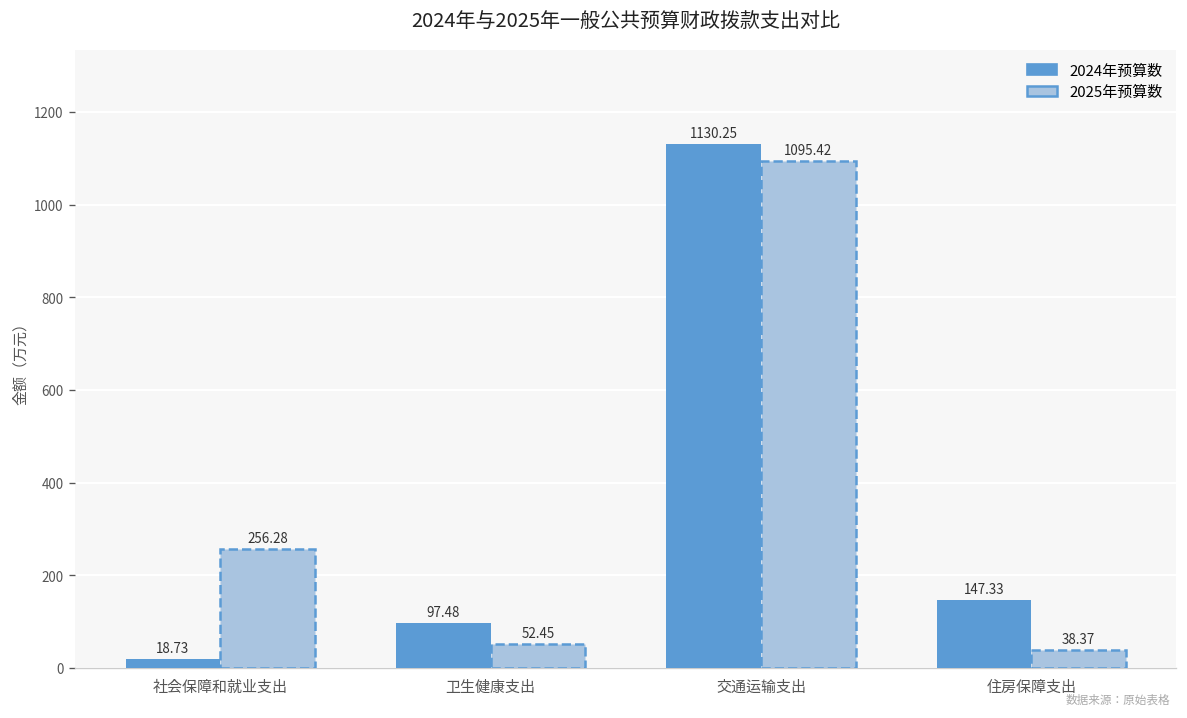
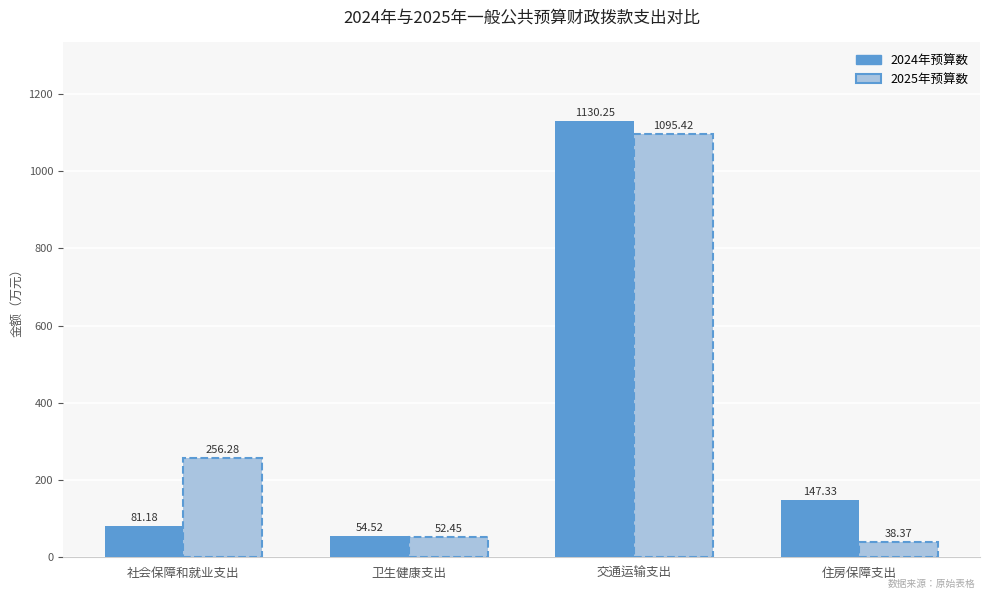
2024年预算数, 社会保障和就业支出: 18.73 -> 81.18
2024年预算数, 卫生健康支出: 97.48 -> 54.52
